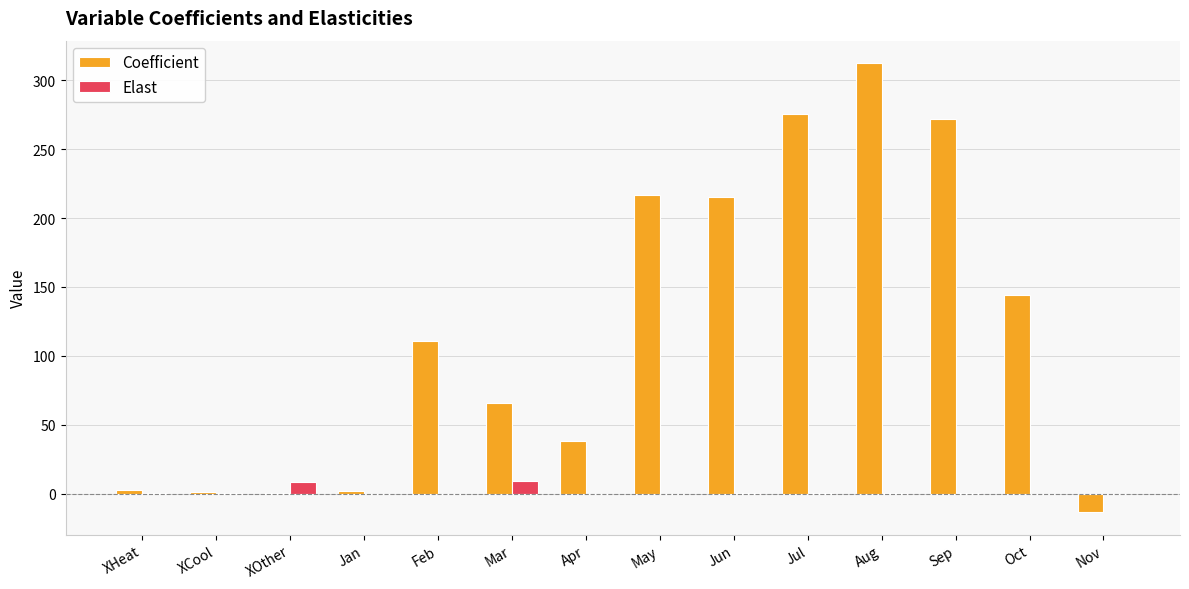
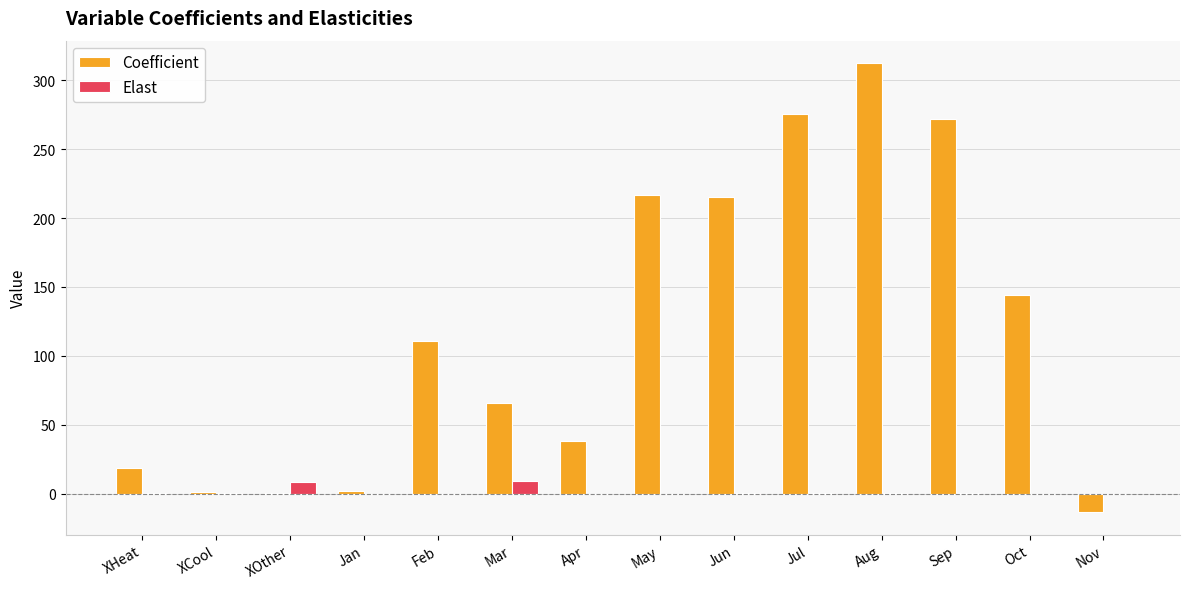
Coefficient, XHeat: 3 -> 18
